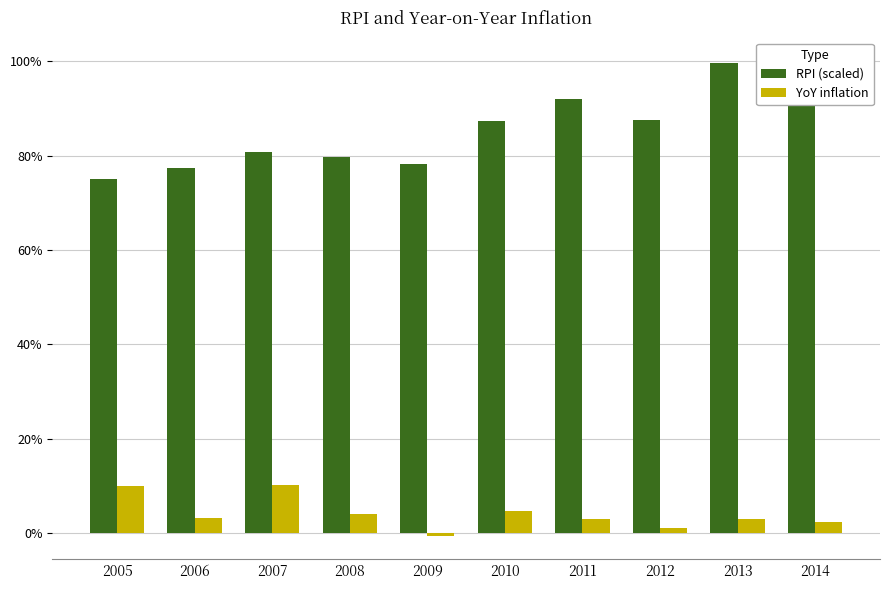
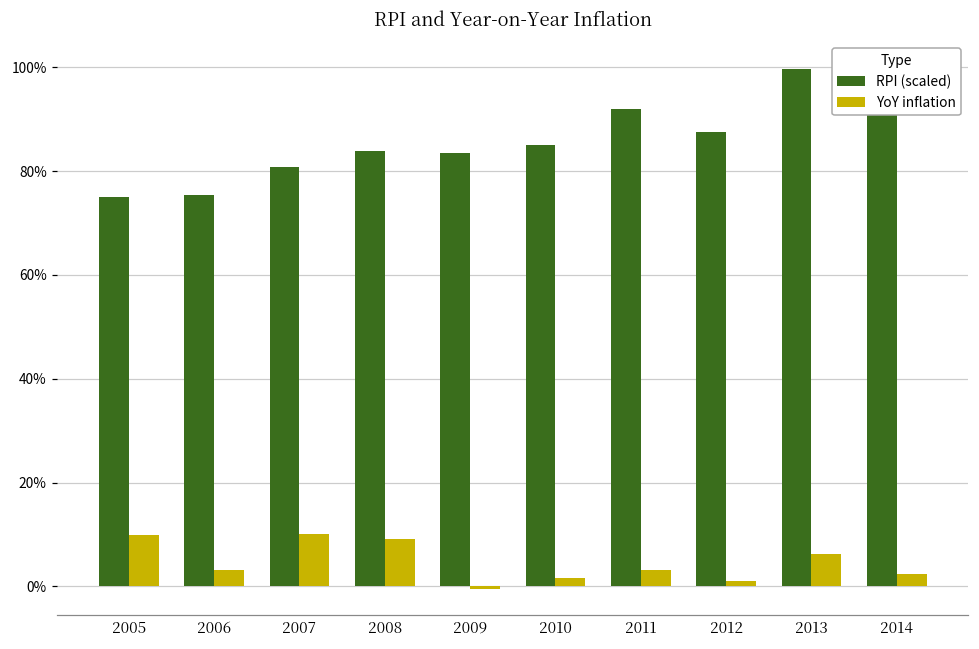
RPI (scaled), 2006: 77% -> 75%
RPI (scaled), 2008: 80% -> 84%
YoY inflation, 2008: 4% -> 9%
RPI (scaled), 2009: 78% -> 83%
RPI (scaled), 2010: 87% -> 85%
YoY inflation, 2010: 5% -> 2%
YoY inflation, 2013: 3% -> 6%
